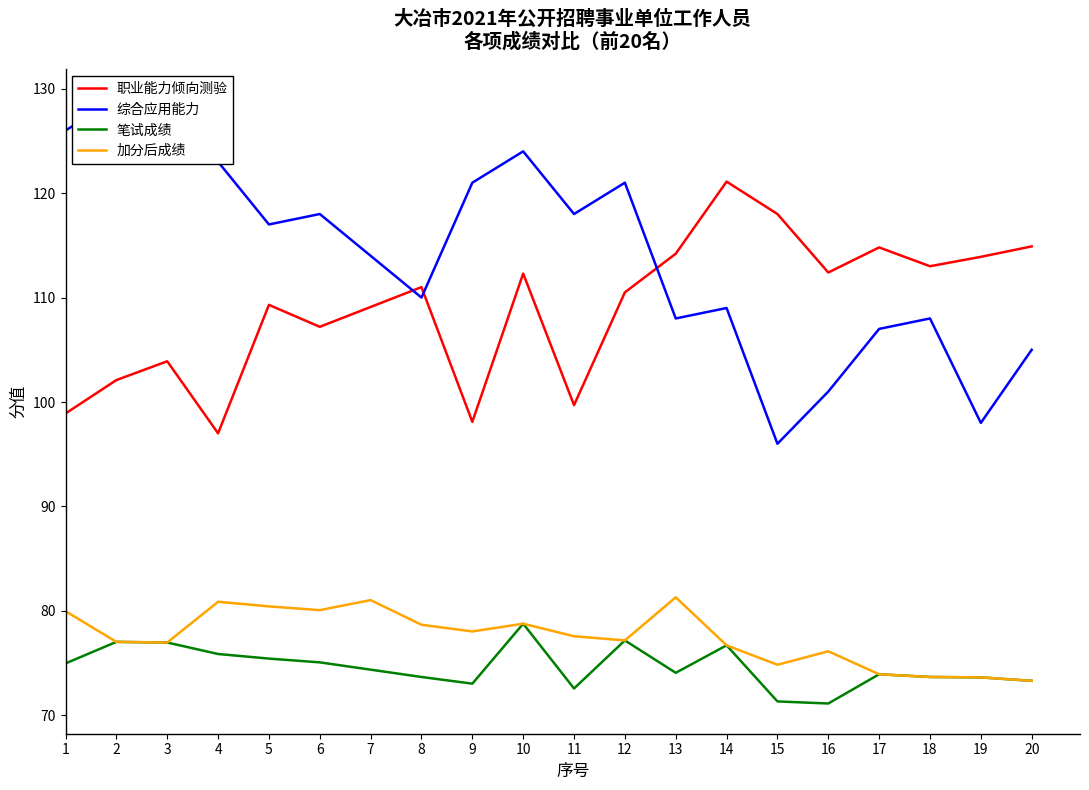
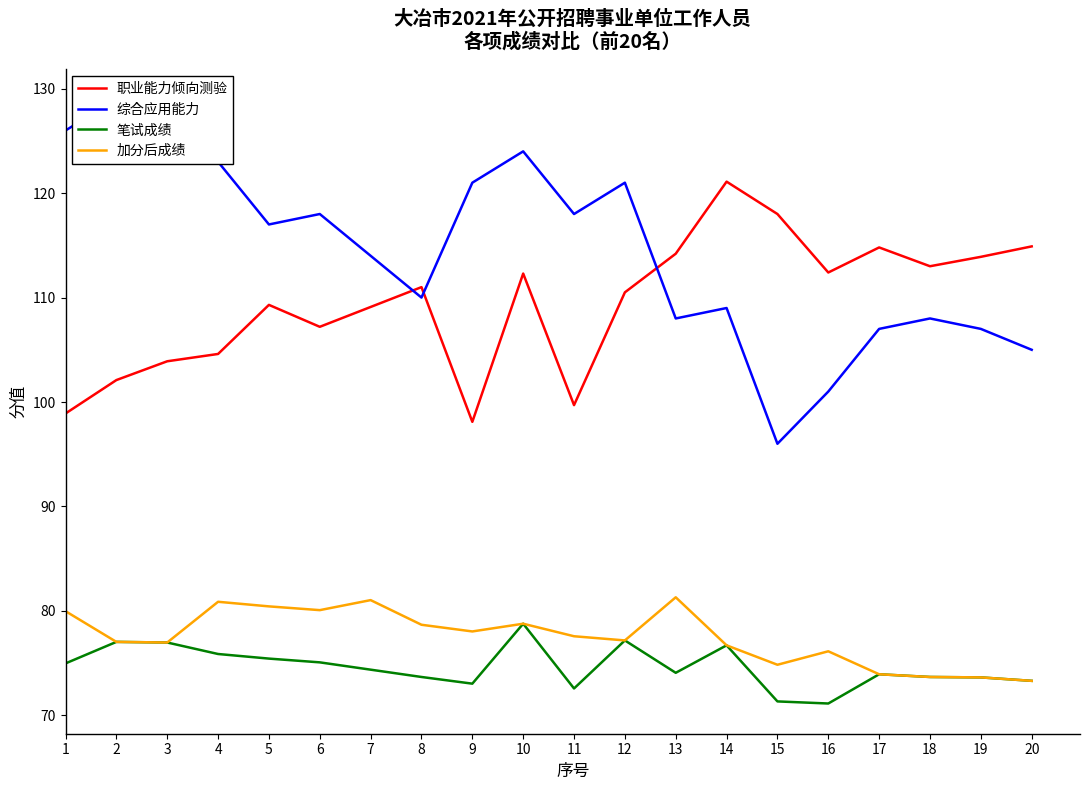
职业能力倾向测验, 4: 97.0 -> 104.6
综合应用能力, 19: 98 -> 107
